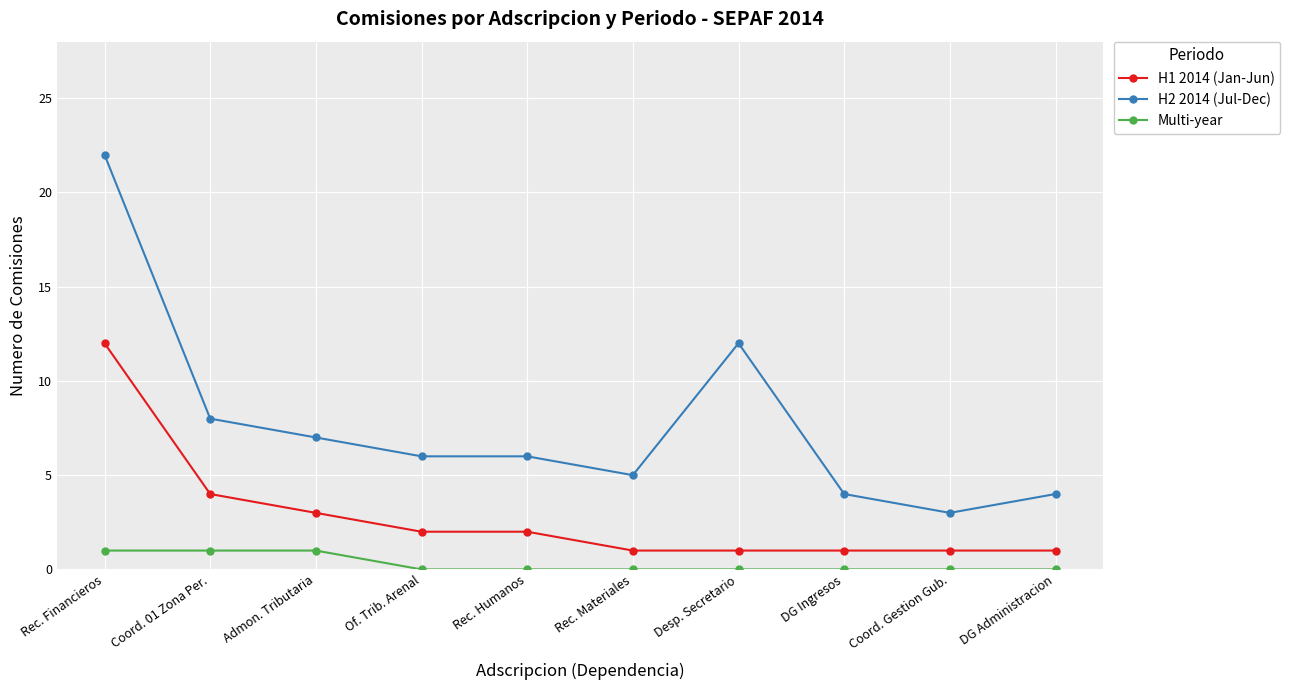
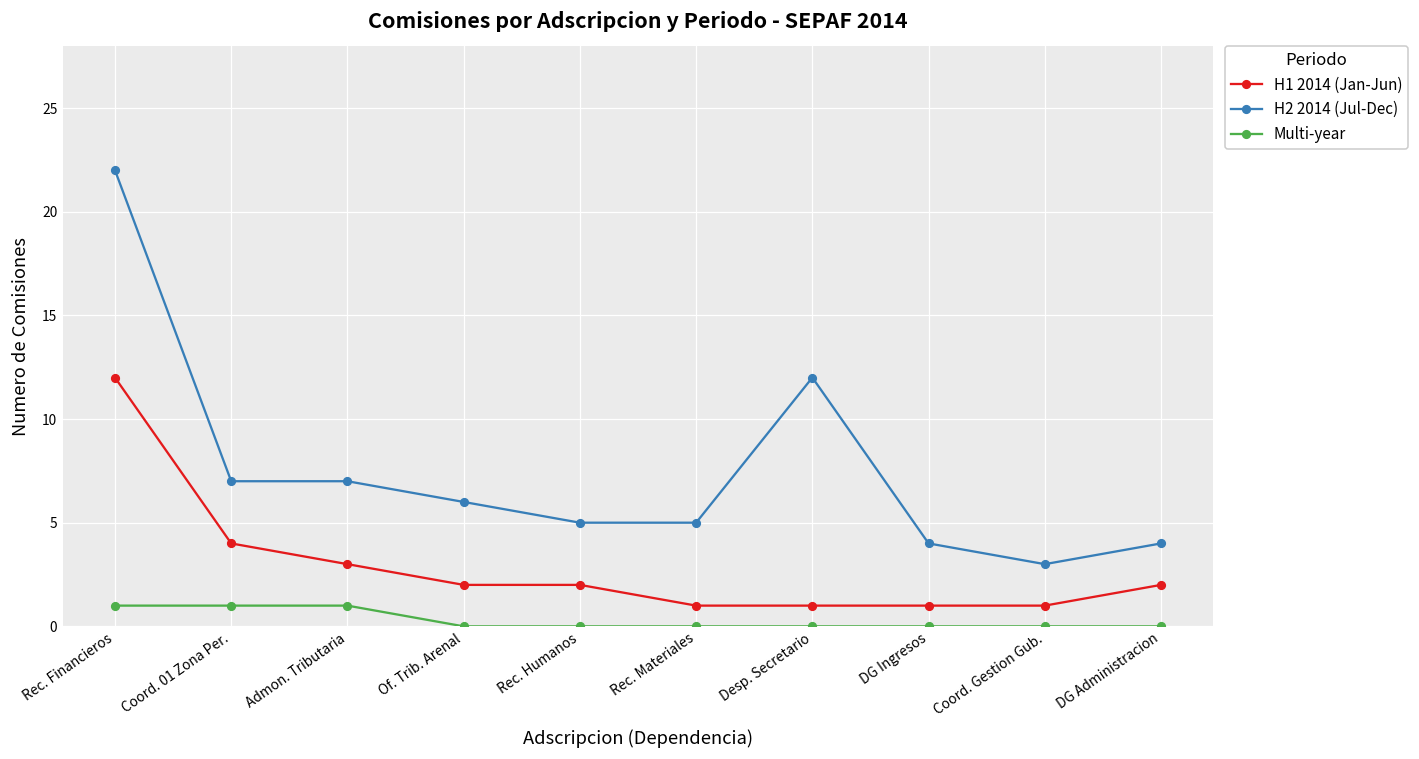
H2 2014 (Jul-Dec), Coord. 01 Zona Per.: 8 -> 7
H2 2014 (Jul-Dec), Rec. Humanos: 6 -> 5
H1 2014 (Jan-Jun), DG Administracion: 1 -> 2
